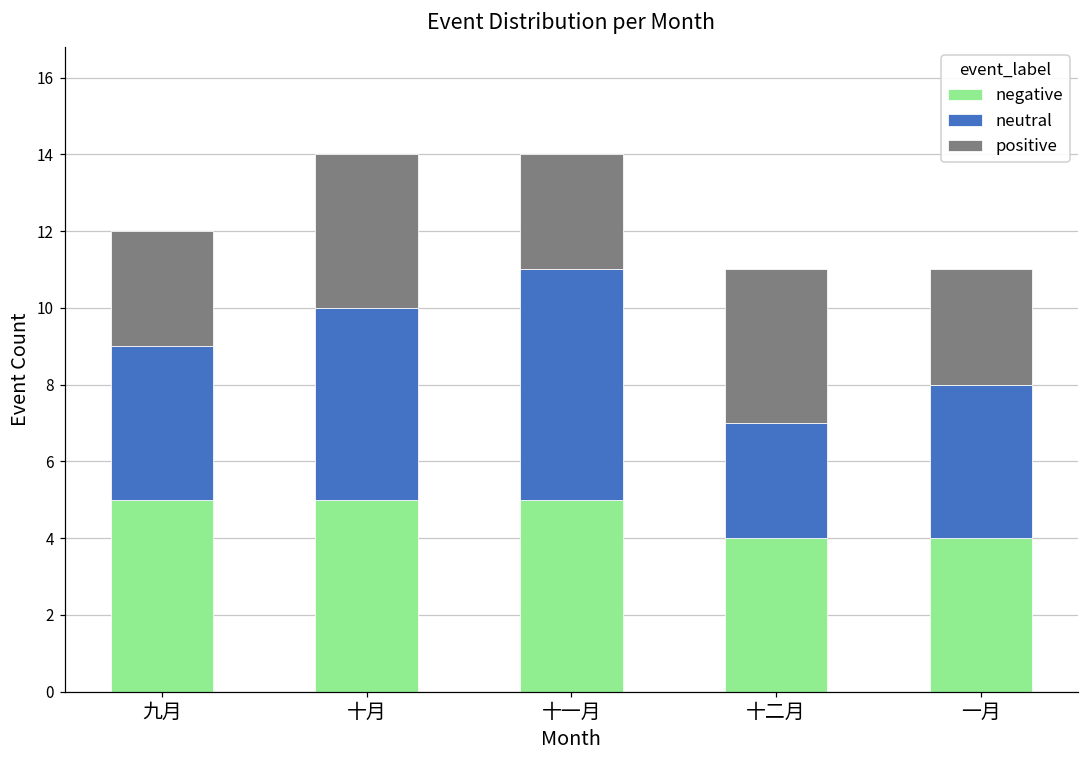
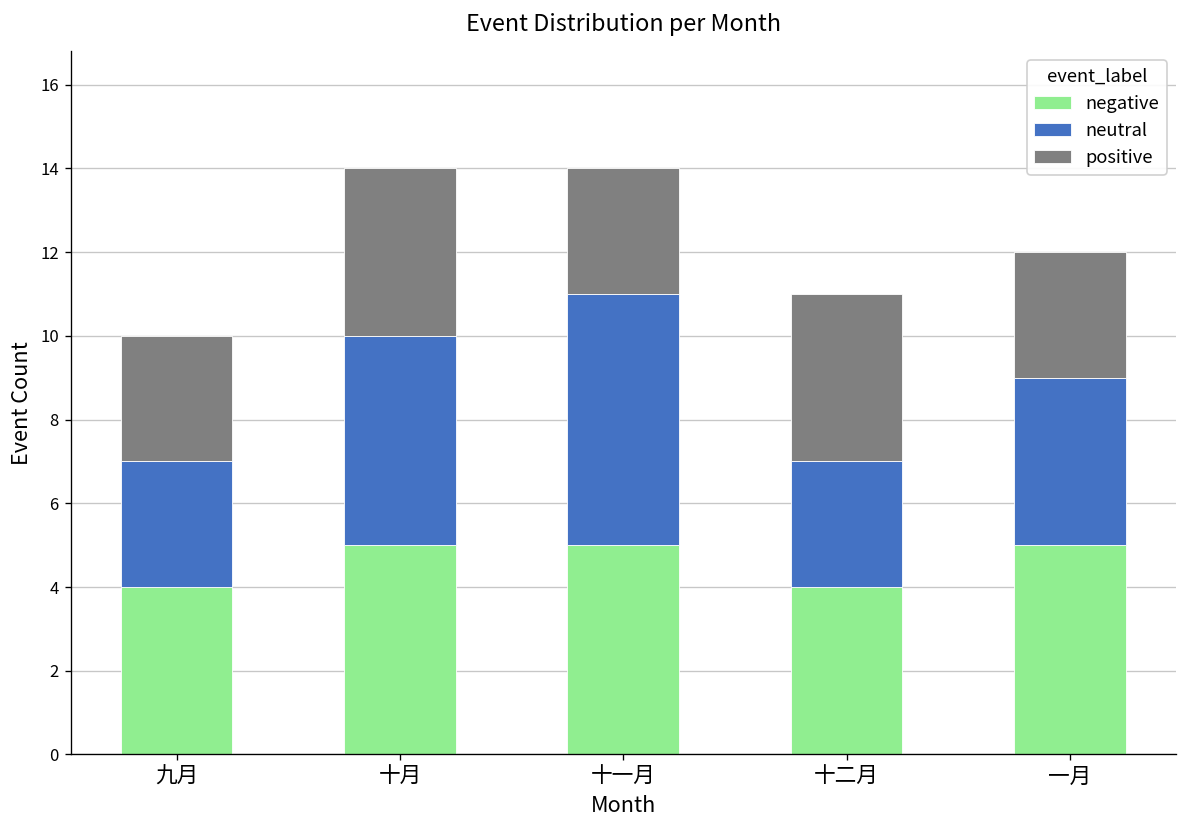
negative, 九月: 5 -> 4
neutral, 九月: 4 -> 3
negative, 一月: 4 -> 5
